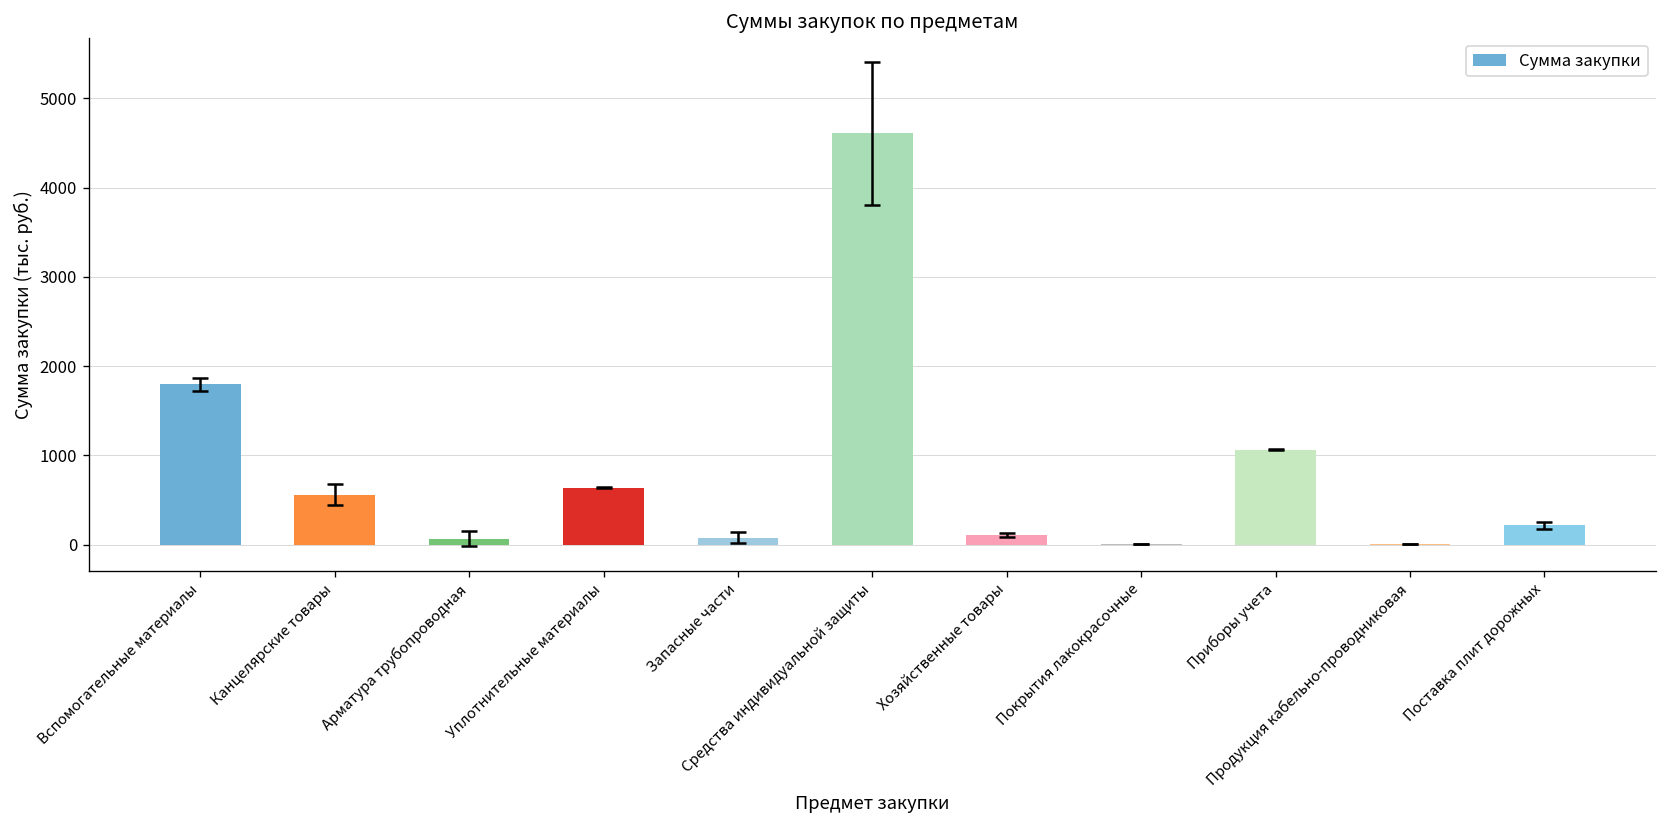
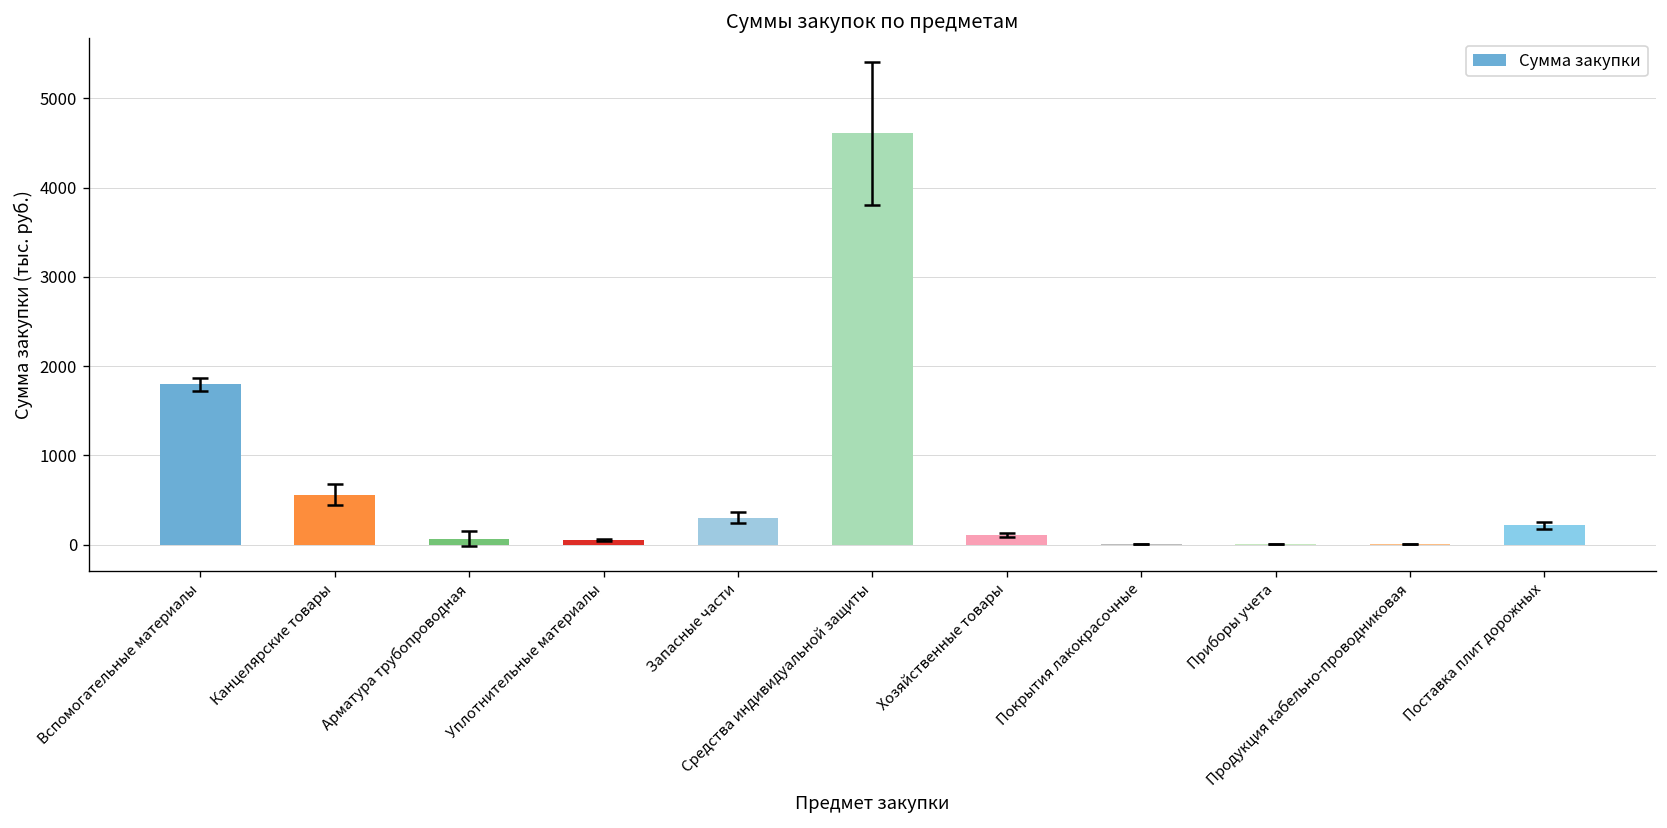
Сумма закупки, Уплотнительные материалы: 600 -> 100
Сумма закупки, Запасные части: 100 -> 300
Сумма закупки, Приборы учета: 1100 -> 0
